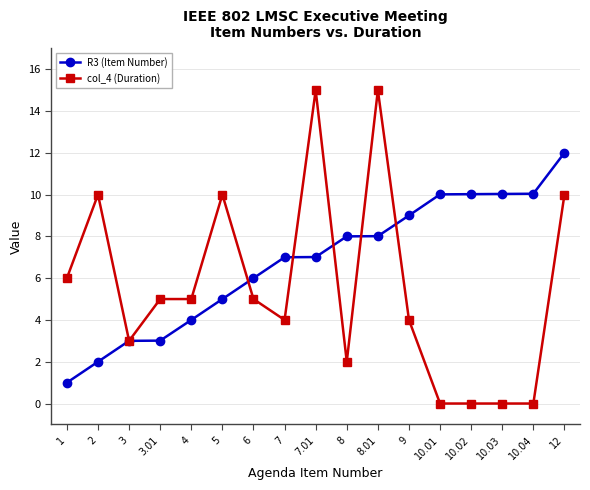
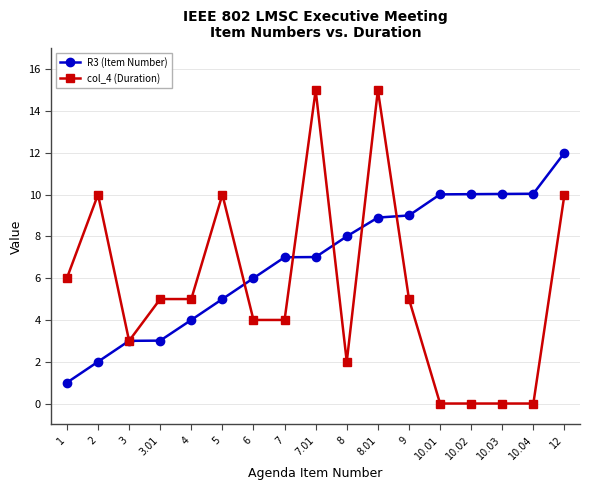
col_4 (Duration), 6: 5 -> 4
R3 (Item Number), 8.01: 8.0 -> 8.9
col_4 (Duration), 9: 4 -> 5
